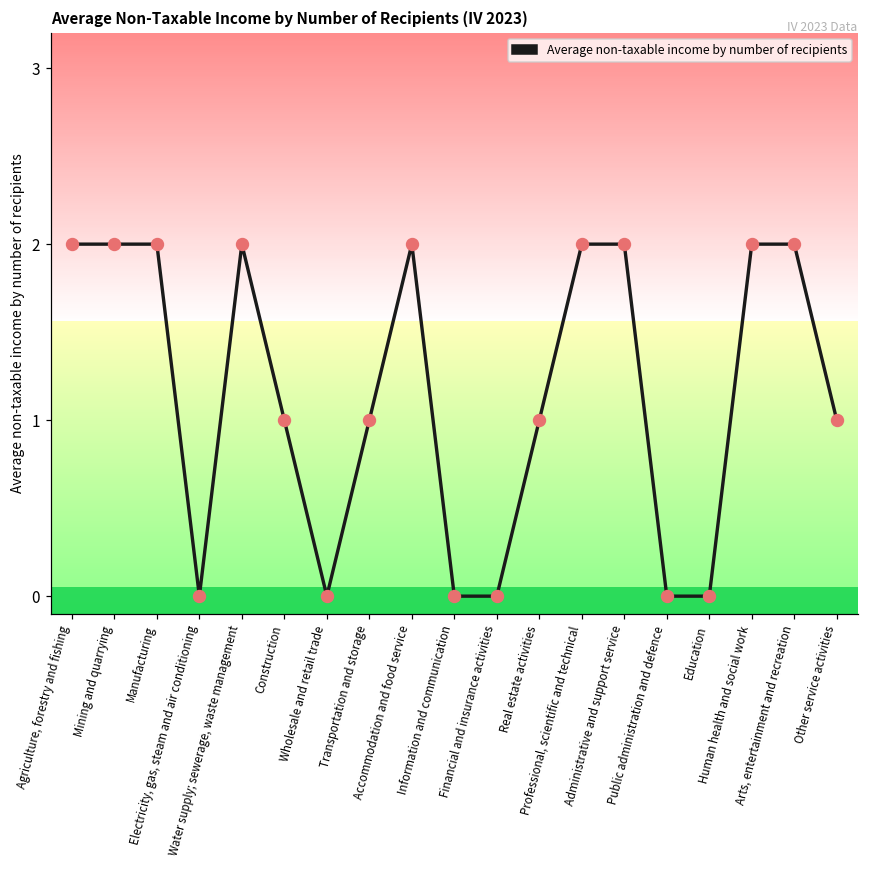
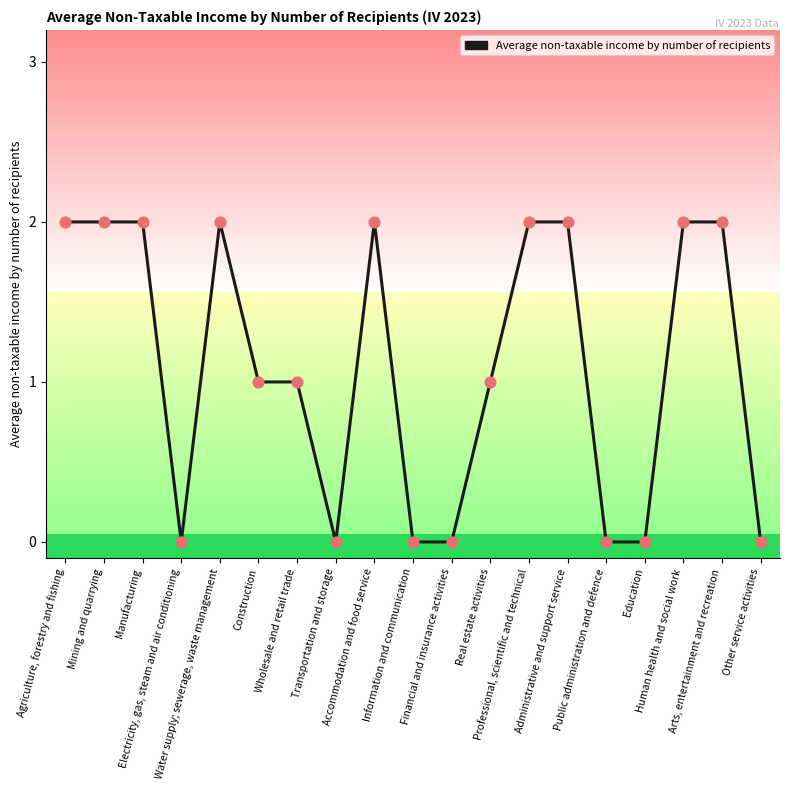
Wholesale and retail trade: 0 -> 1
Transportation and storage: 1 -> 0
Other service activities: 1 -> 0
